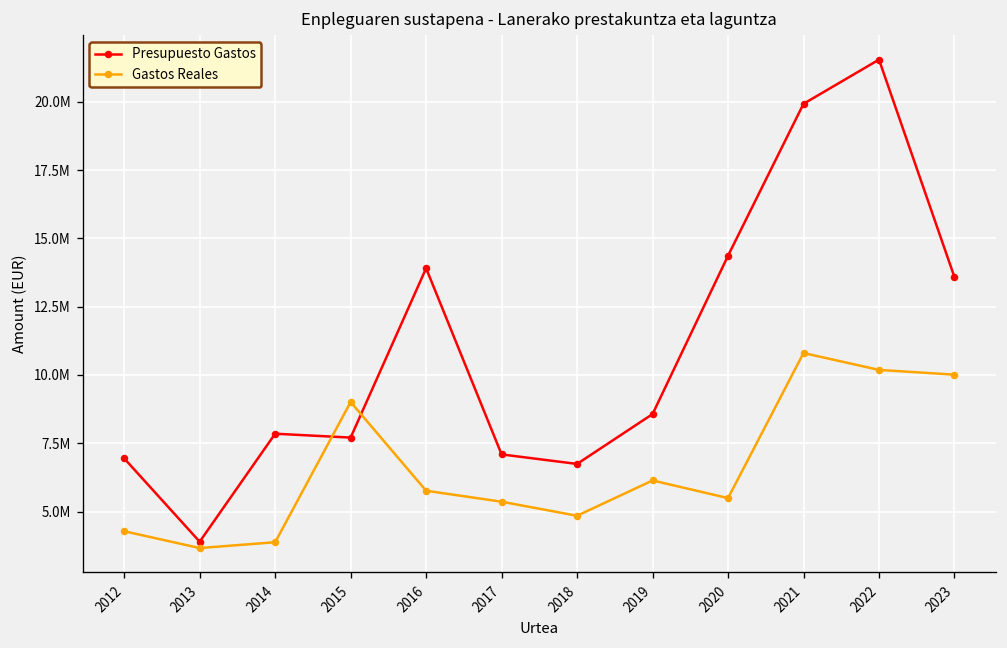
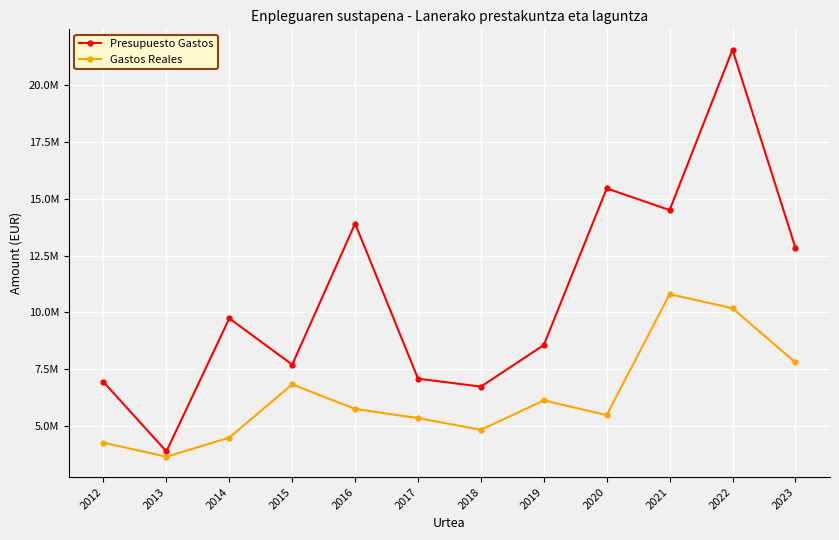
Presupuesto Gastos, 2014: 7800000 -> 9700000
Gastos Reales, 2014: 3900000 -> 4500000
Gastos Reales, 2015: 9000000 -> 6800000
Presupuesto Gastos, 2020: 14400000 -> 15400000
Presupuesto Gastos, 2021: 19900000 -> 14500000
Presupuesto Gastos, 2023: 13600000 -> 12800000
Gastos Reales, 2023: 10000000 -> 7800000
